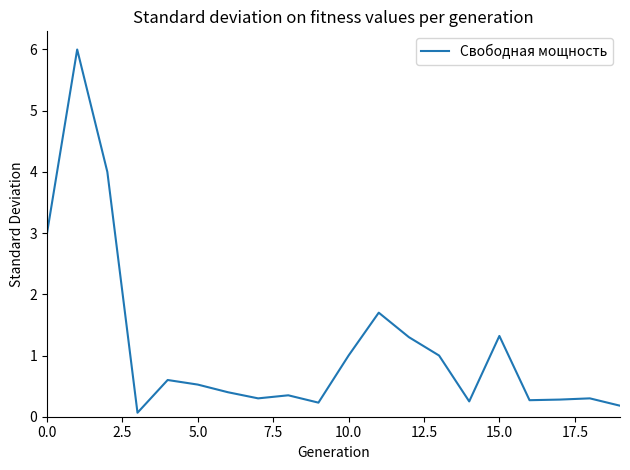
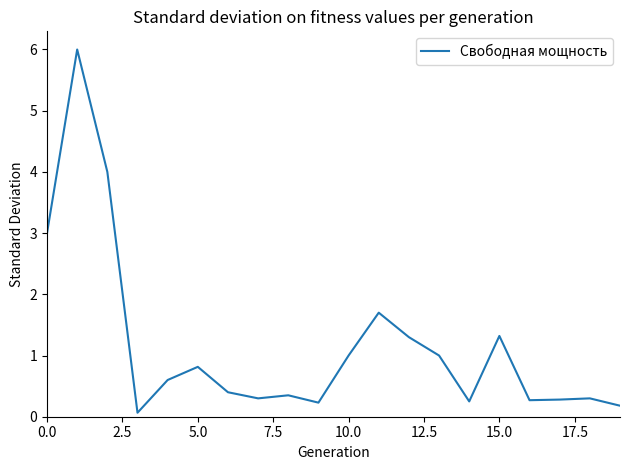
5.0: 0.5 -> 0.8
